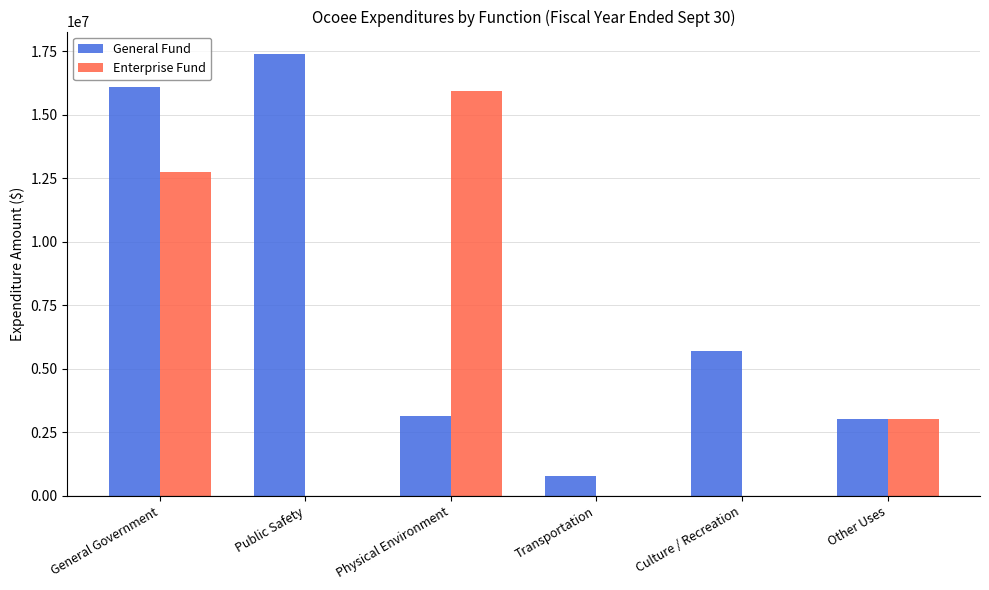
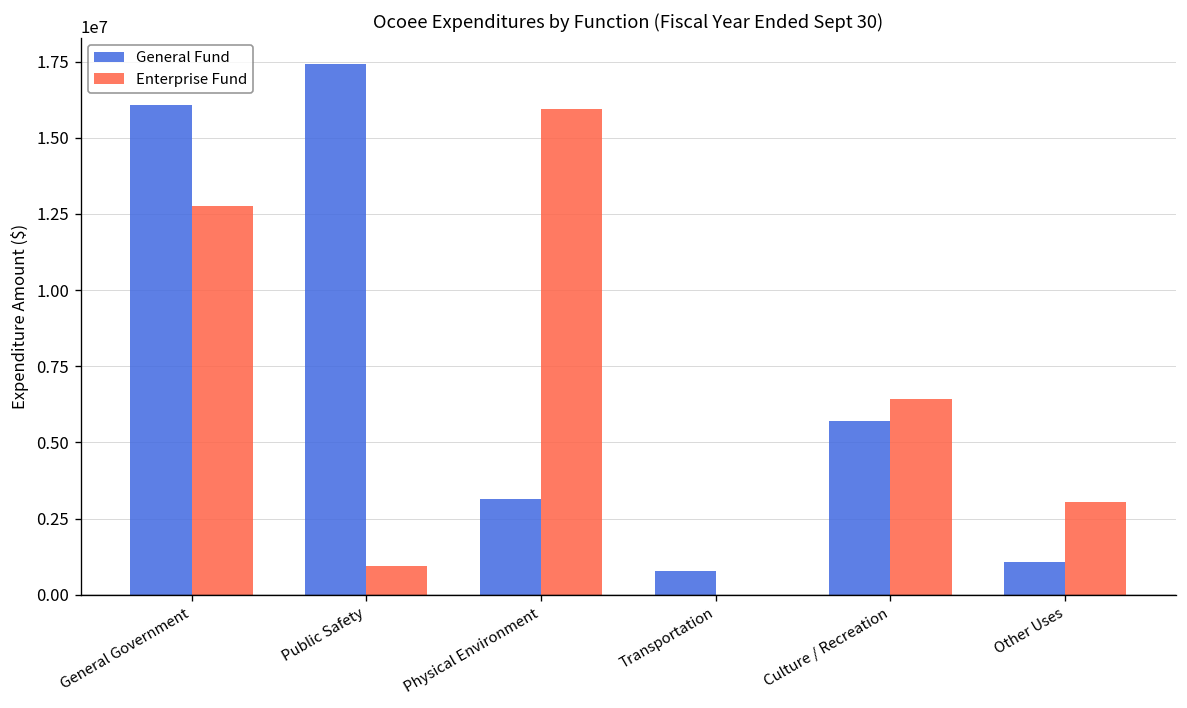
Enterprise Fund, Public Safety: 0 -> 1000000
Enterprise Fund, Culture / Recreation: 0 -> 6400000
General Fund, Other Uses: 3000000 -> 1100000
